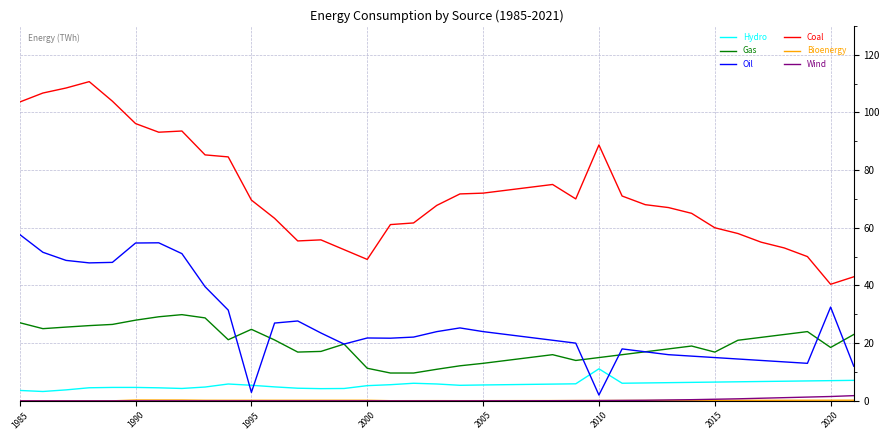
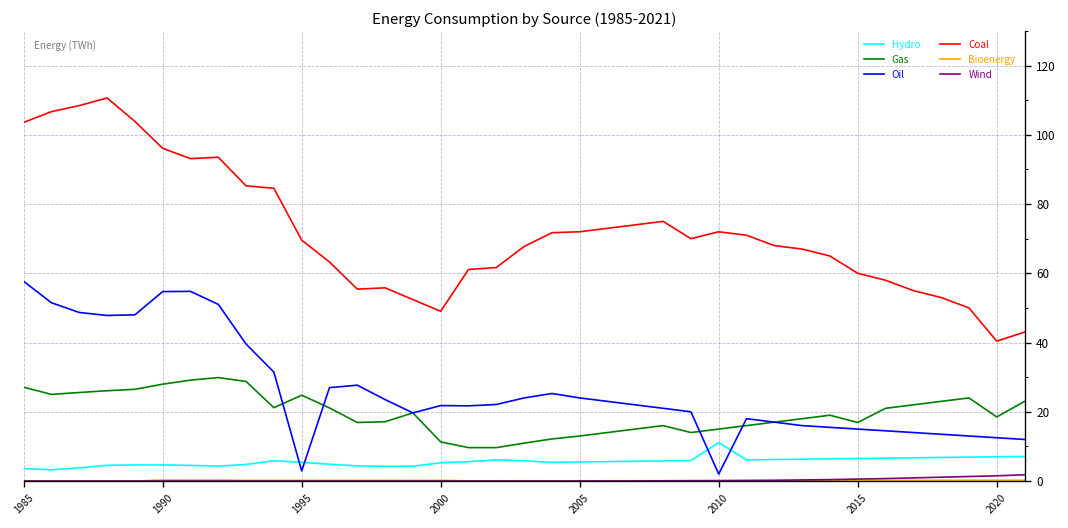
Coal, 2010: 89 -> 72
Oil, 2020: 33 -> 13
